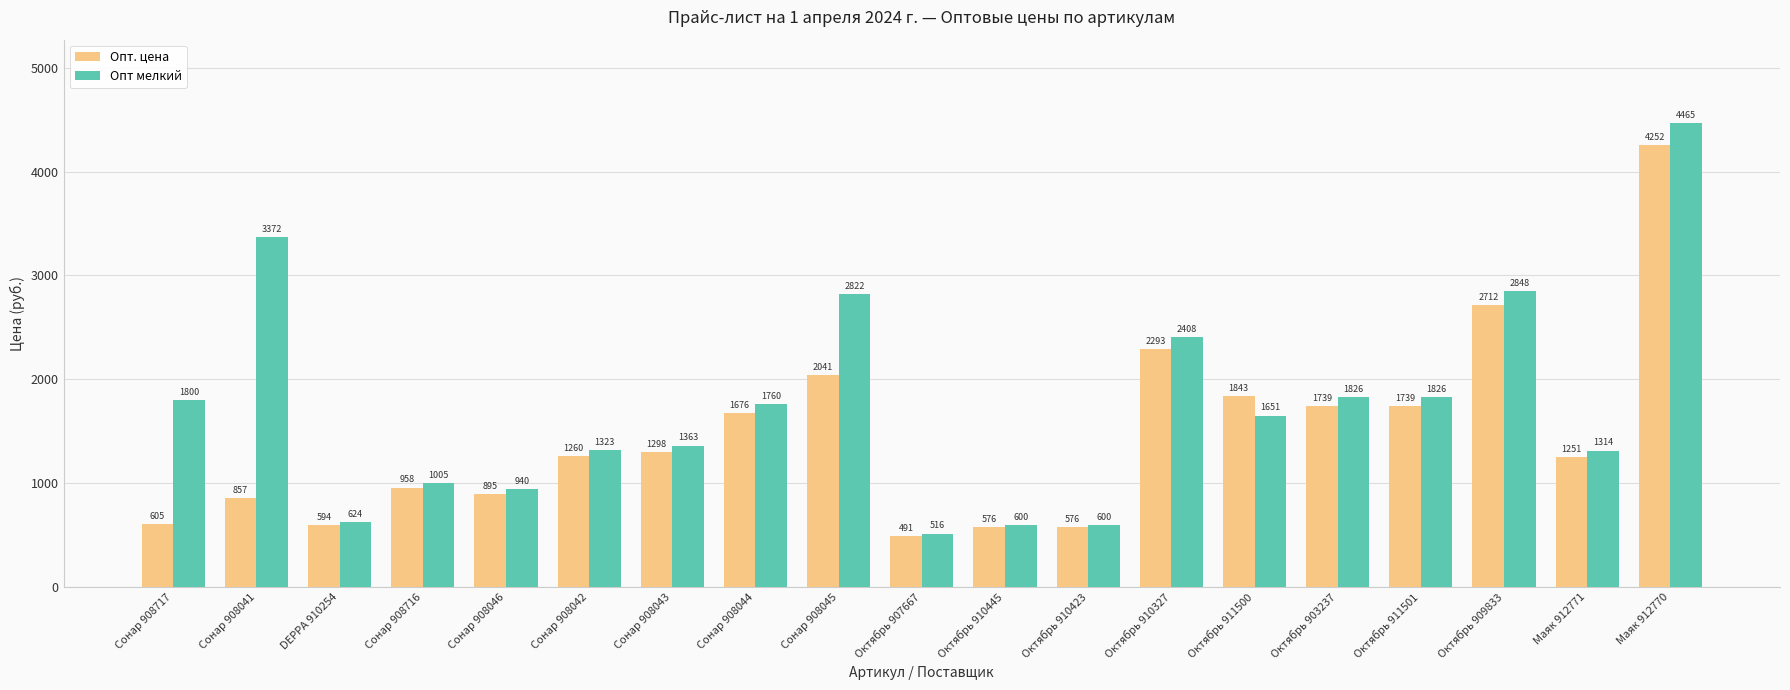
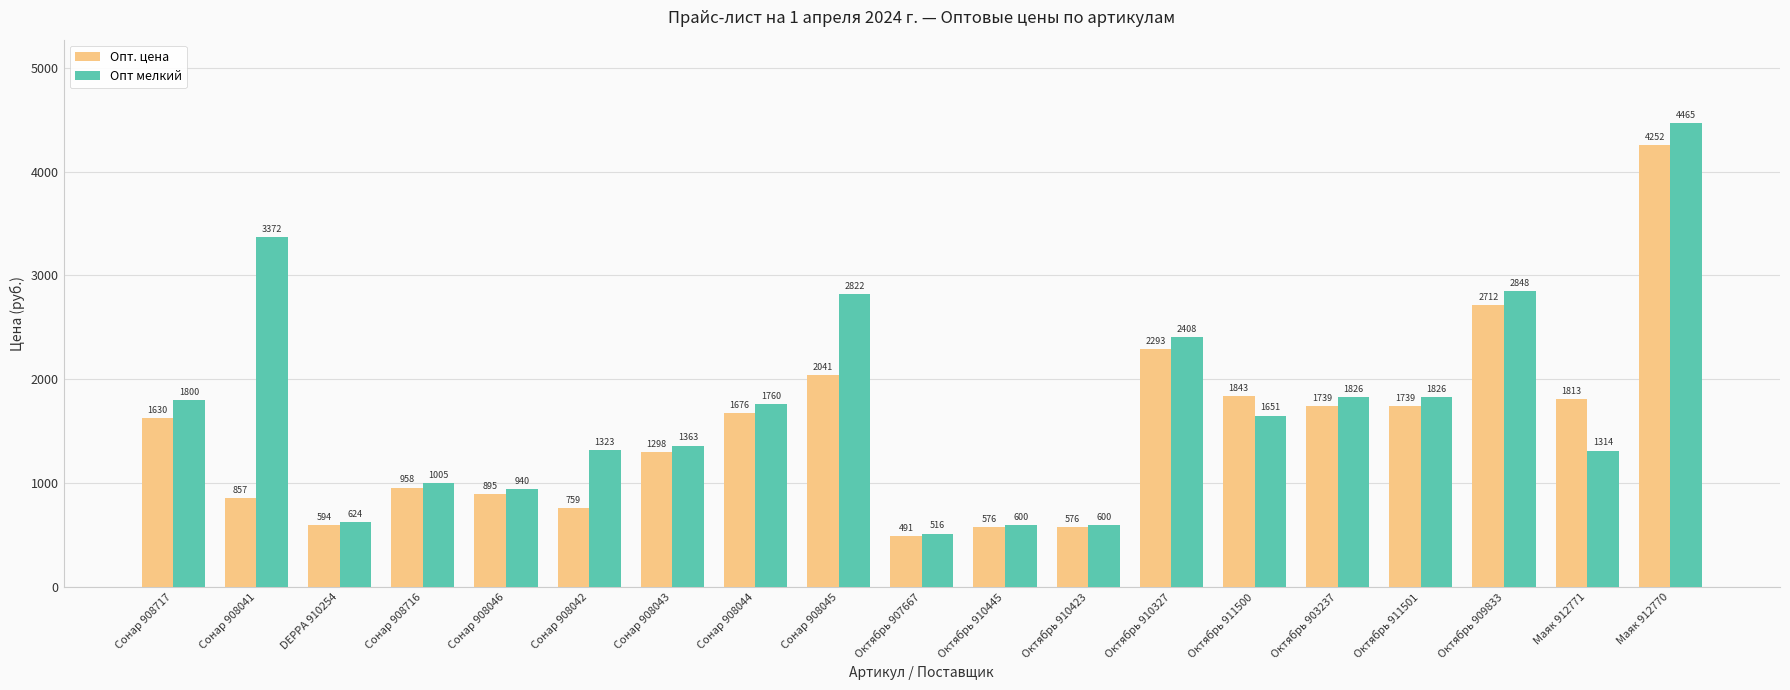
Опт. цена, Сонар 908717: 605 -> 1630
Опт. цена, Сонар 908042: 1260 -> 759
Опт. цена, Маяк 912771: 1251 -> 1813
